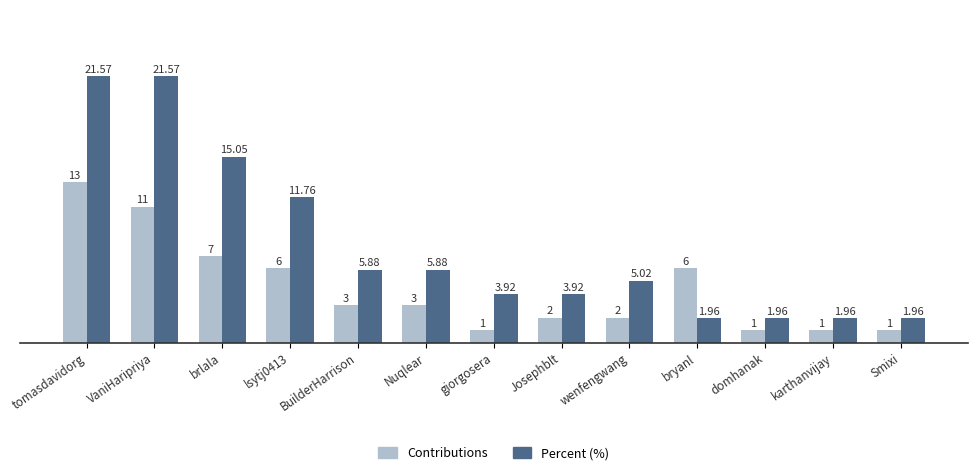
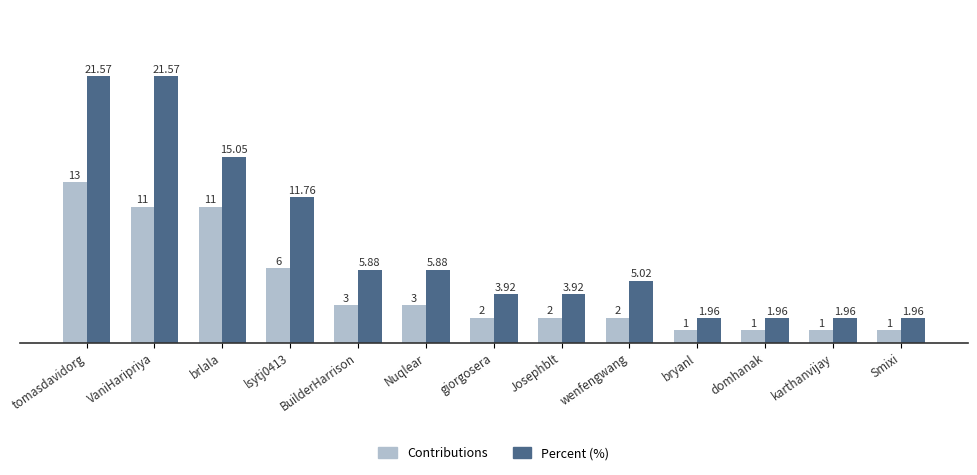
Contributions, brlala: 7 -> 11
Contributions, giorgosera: 1 -> 2
Contributions, bryanl: 6 -> 1
